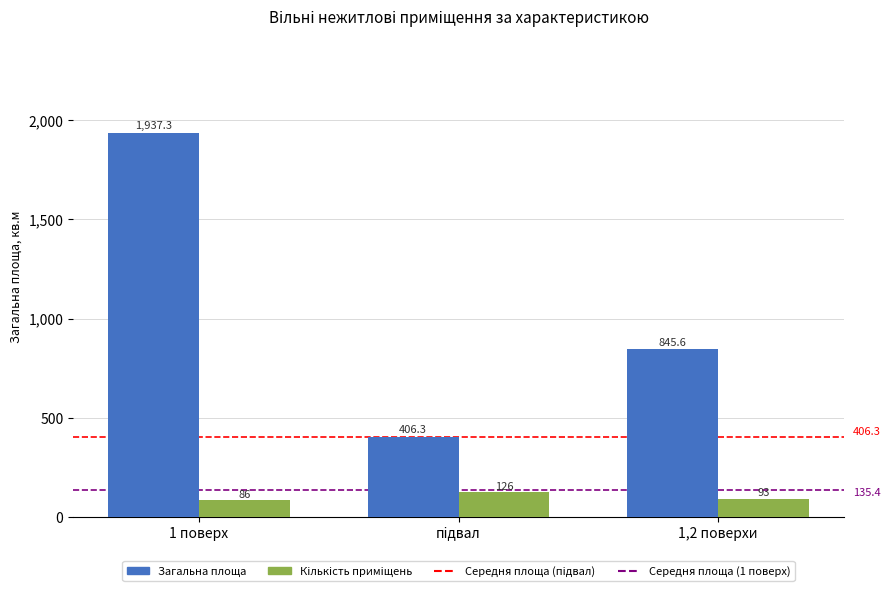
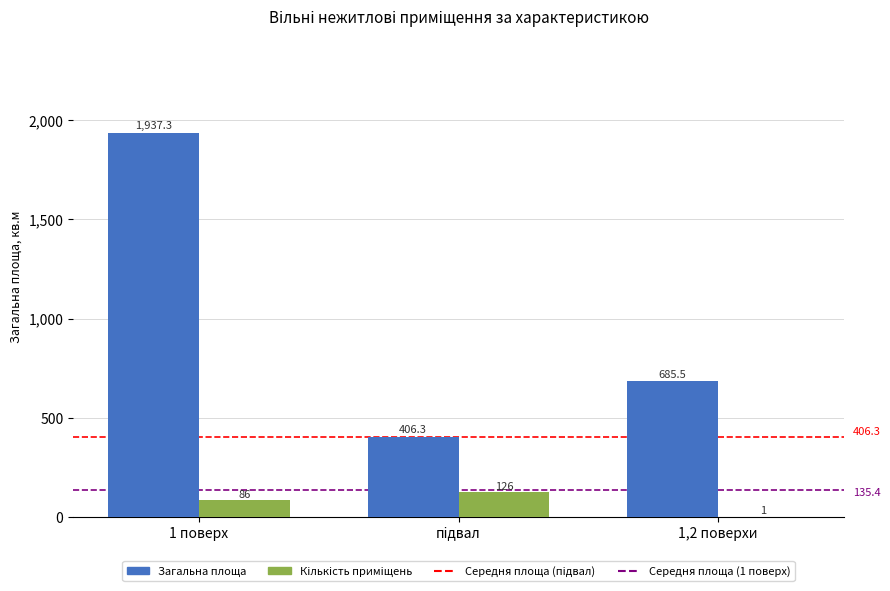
Загальна площа, 1,2 поверхи: 845.6 -> 685.5
Кількість приміщень, 1,2 поверхи: 93 -> 1
